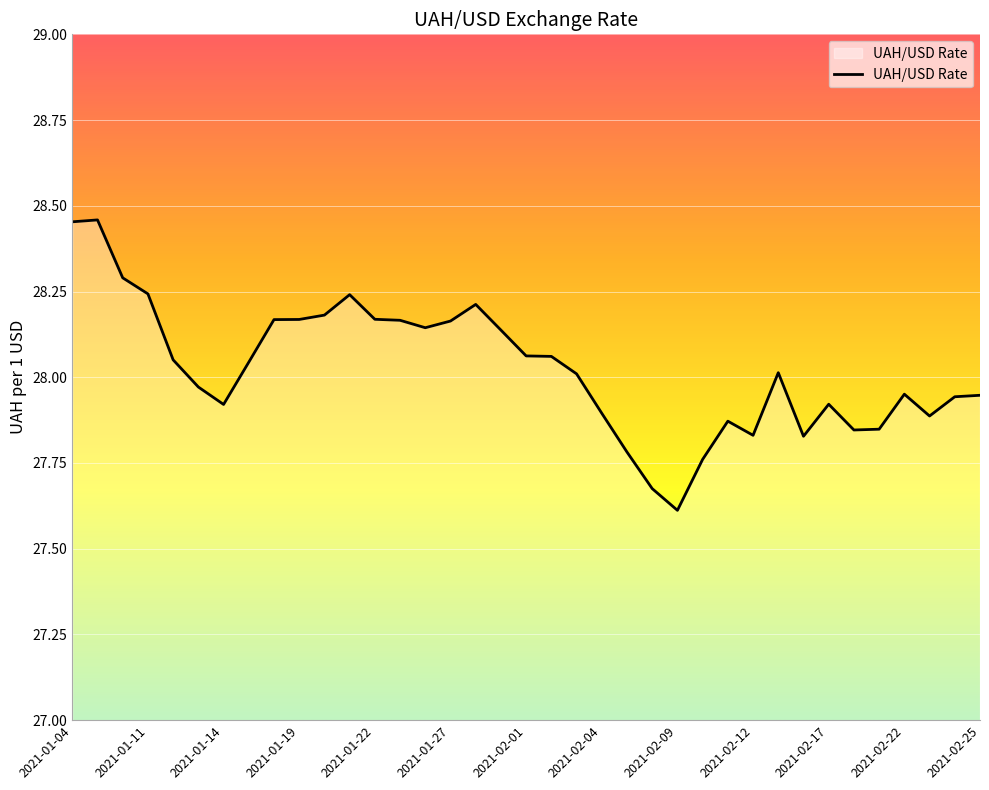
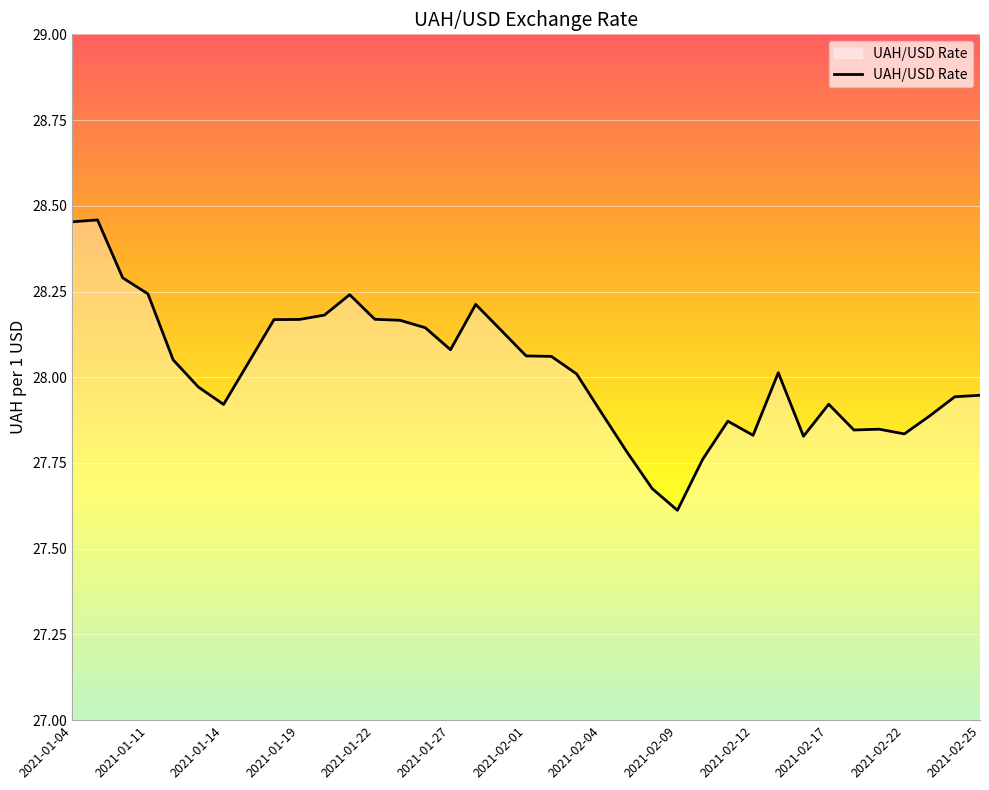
2021-01-27: 28.16 -> 28.08
2021-02-22: 27.95 -> 27.83
